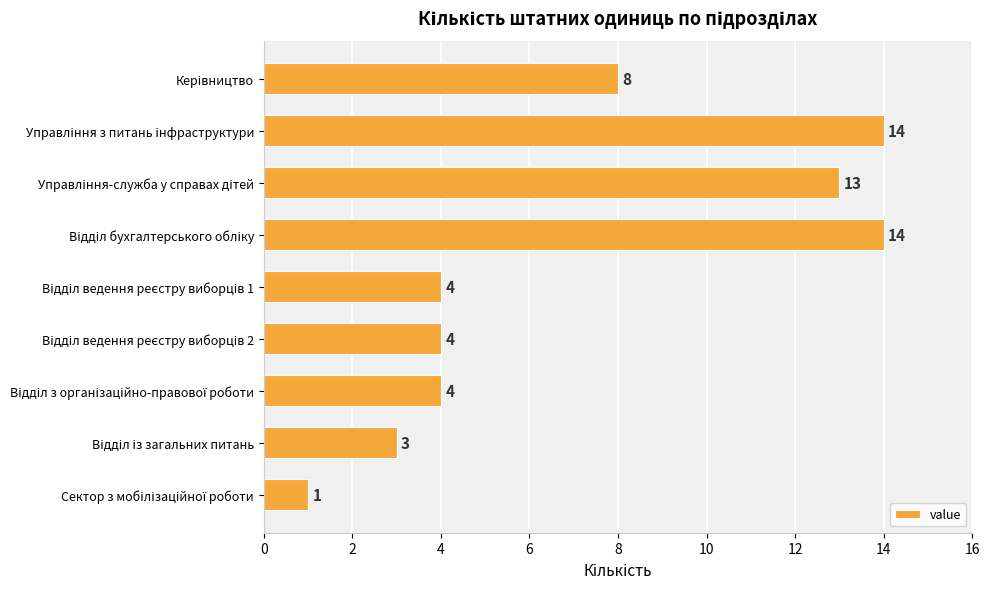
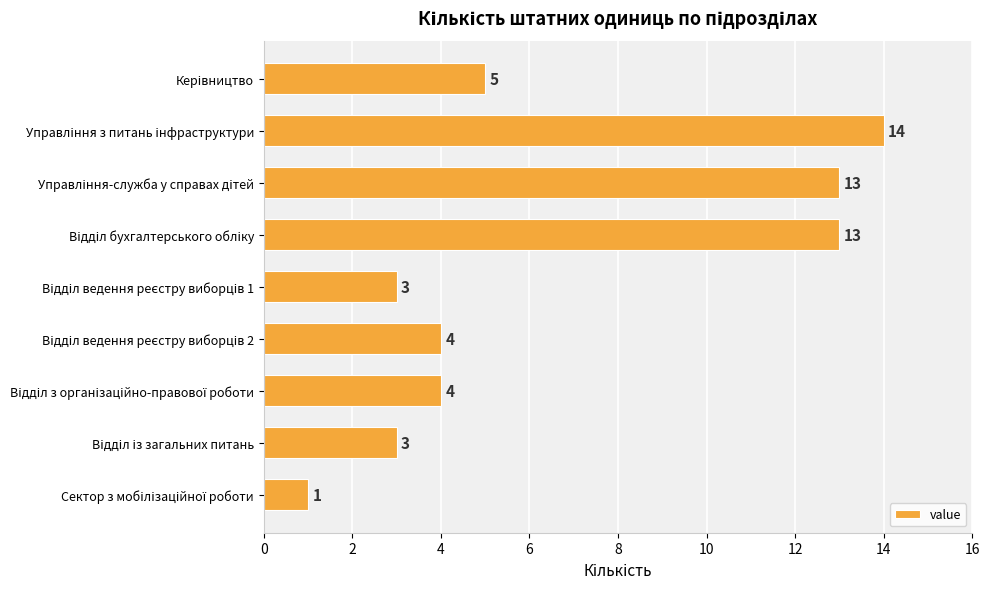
Керівництво: 8 -> 5
Відділ бухгалтерського обліку: 14 -> 13
Відділ ведення реєстру виборців 1: 4 -> 3
